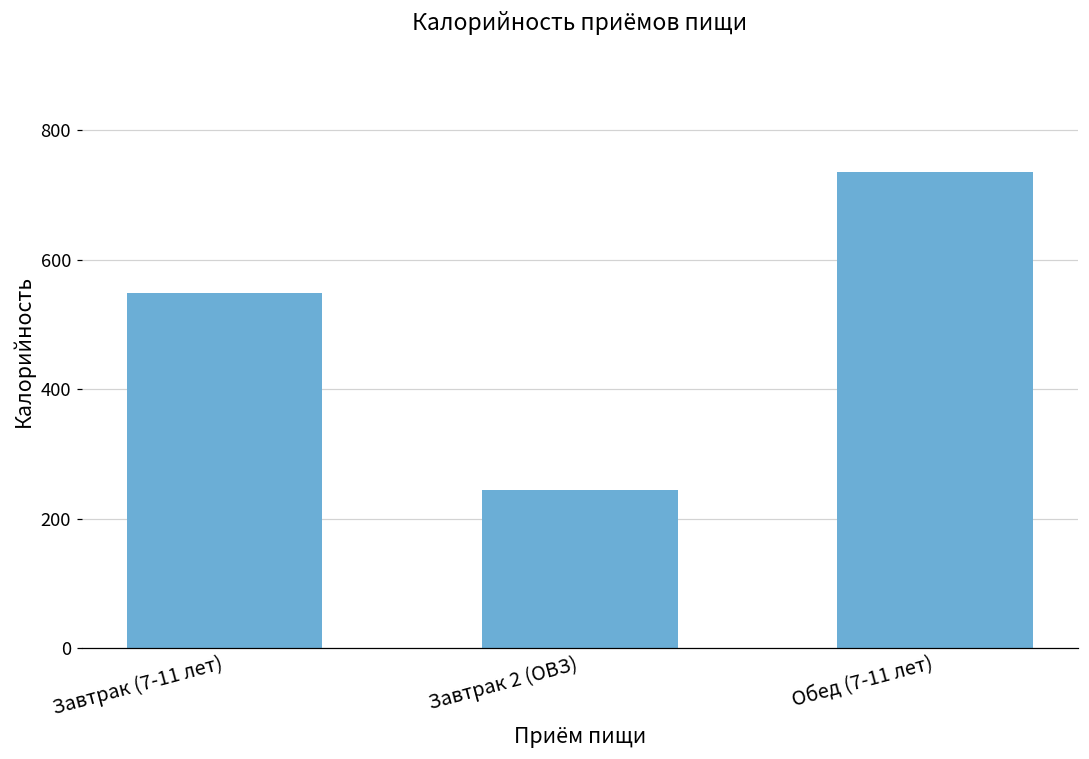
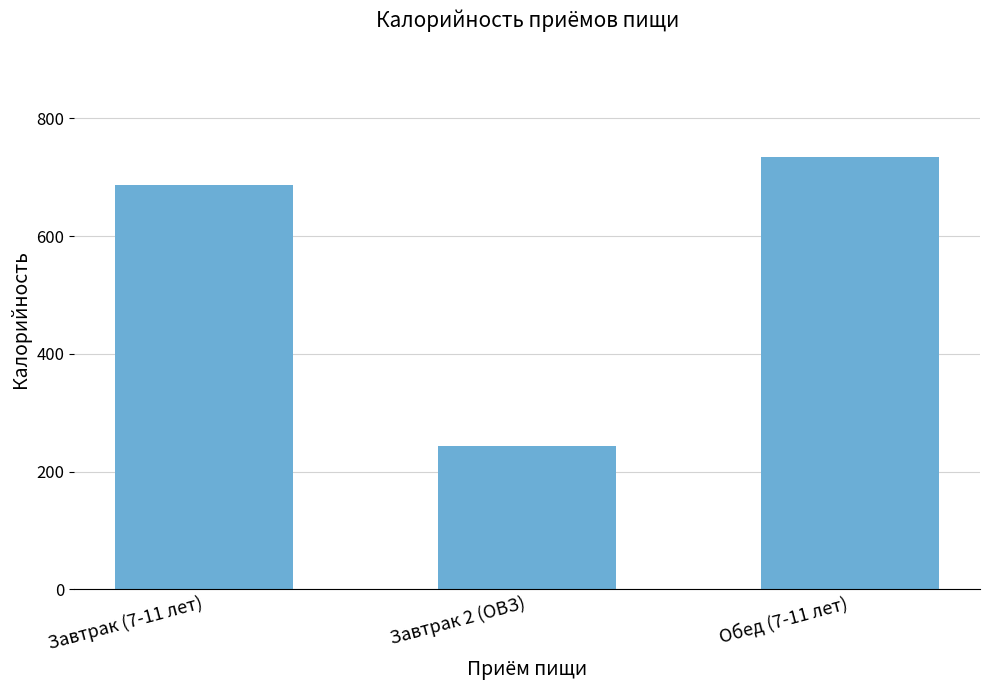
Завтрак (7-11 лет): 550 -> 690
